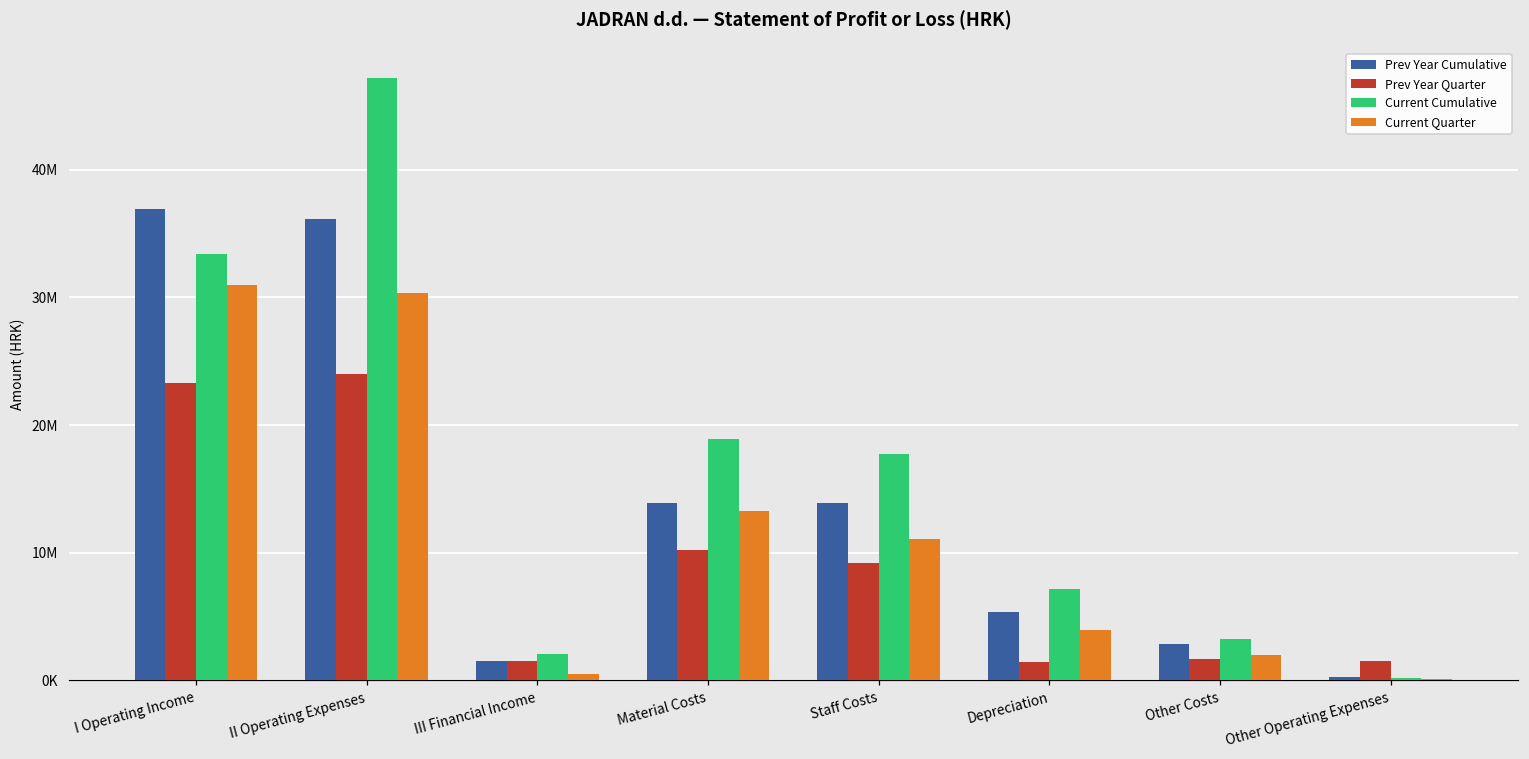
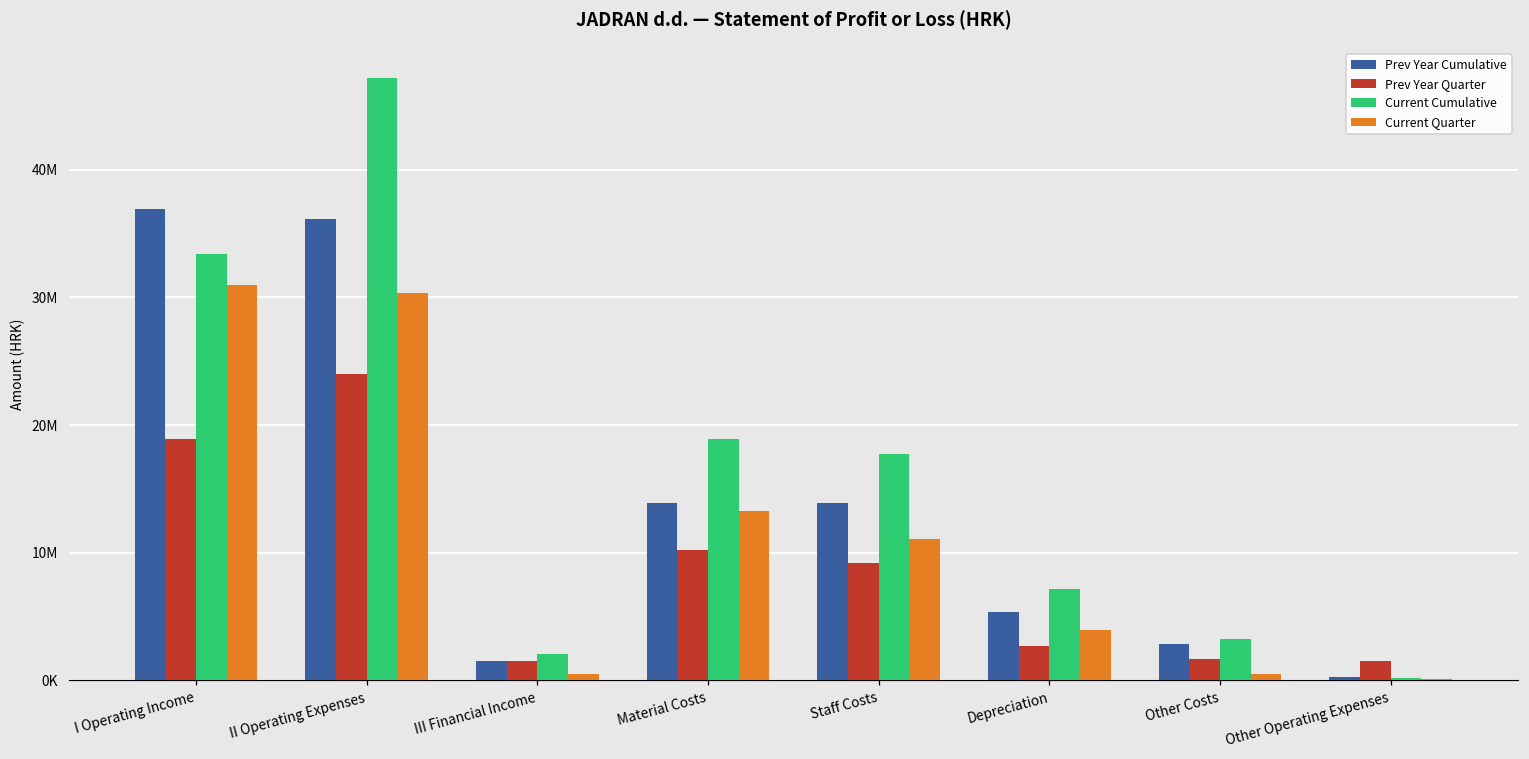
Prev Year Quarter, I Operating Income: 23300000 -> 18900000
Prev Year Quarter, Depreciation: 1400000 -> 2700000
Current Quarter, Other Costs: 2000000 -> 500000
